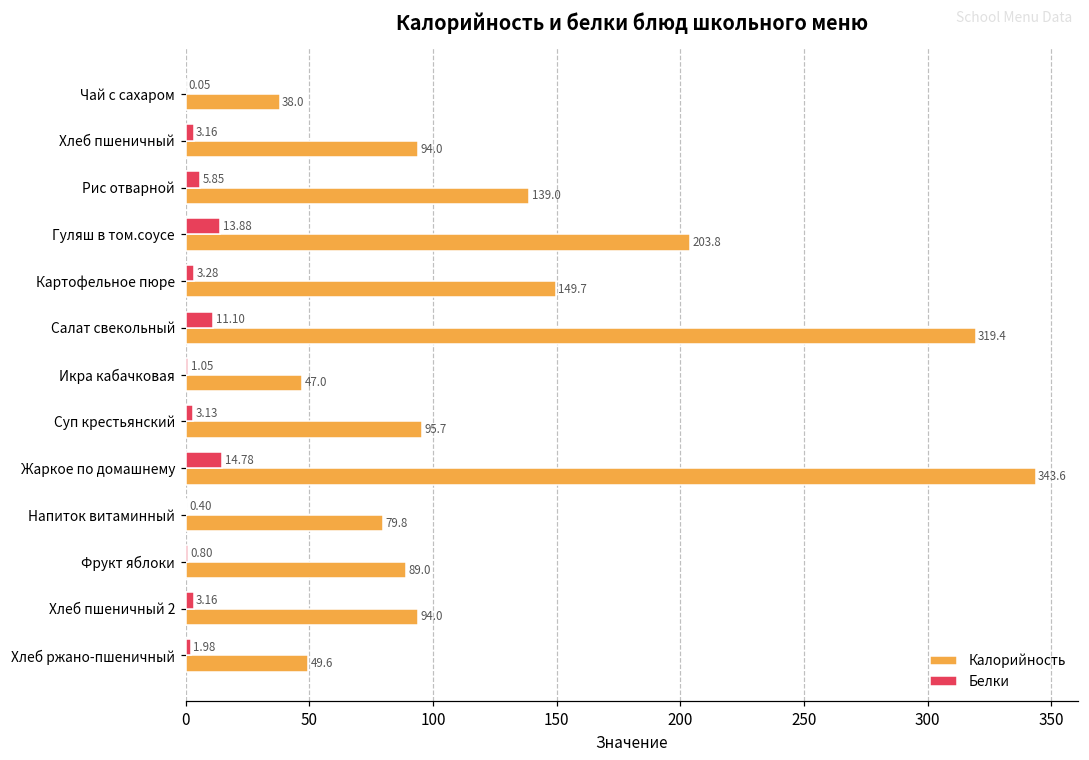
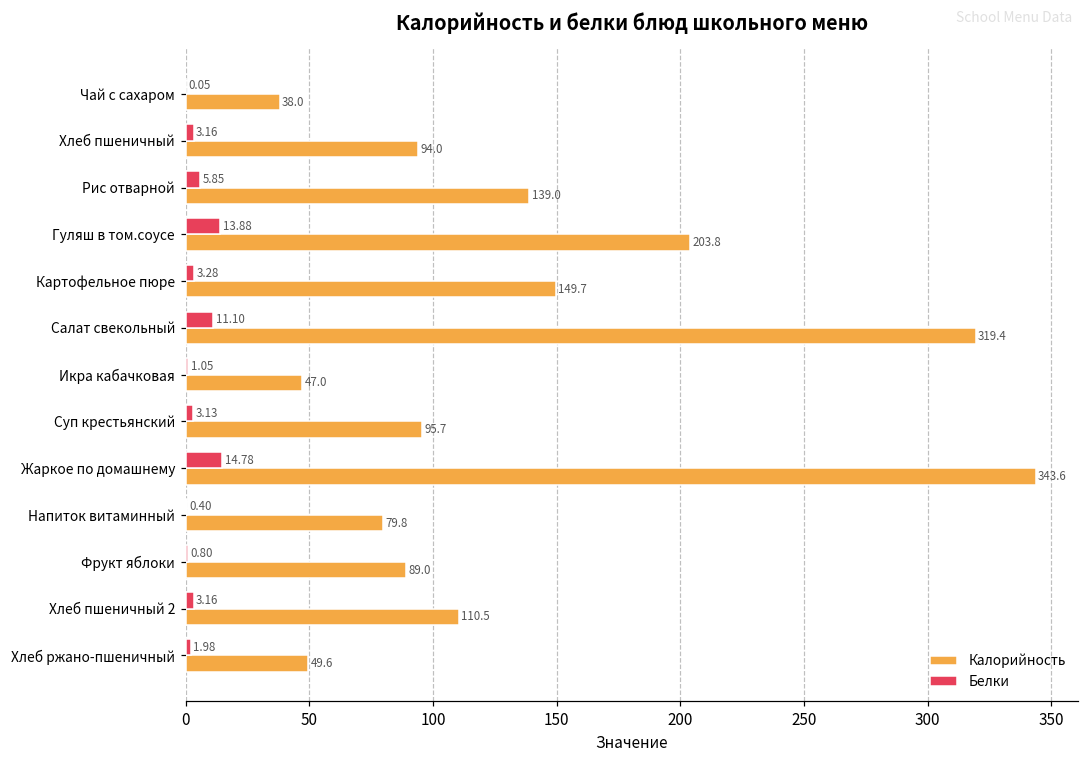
Калорийность, Хлеб пшеничный 2: 94.0 -> 110.5
